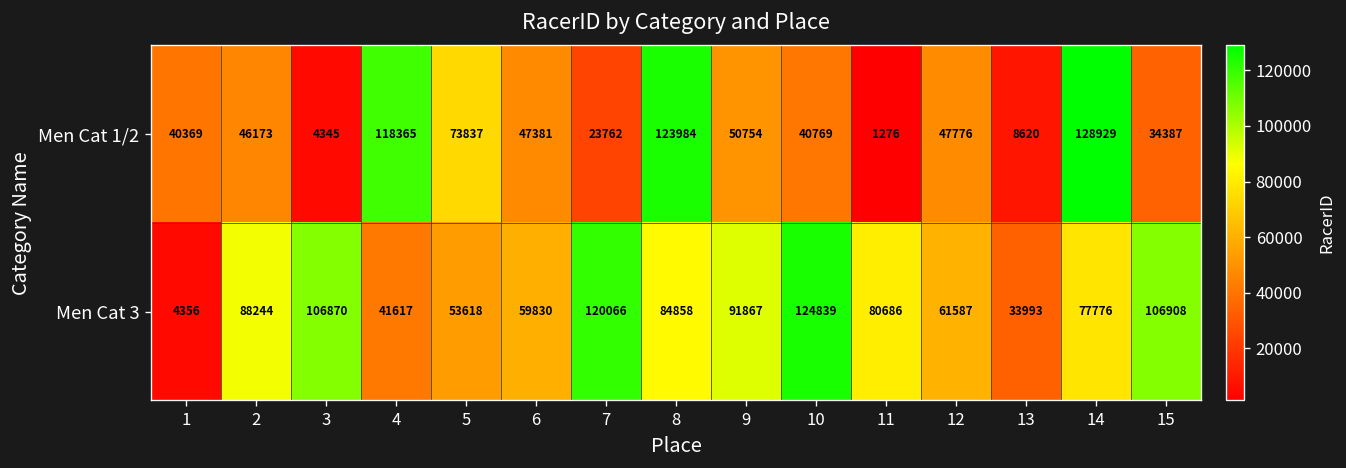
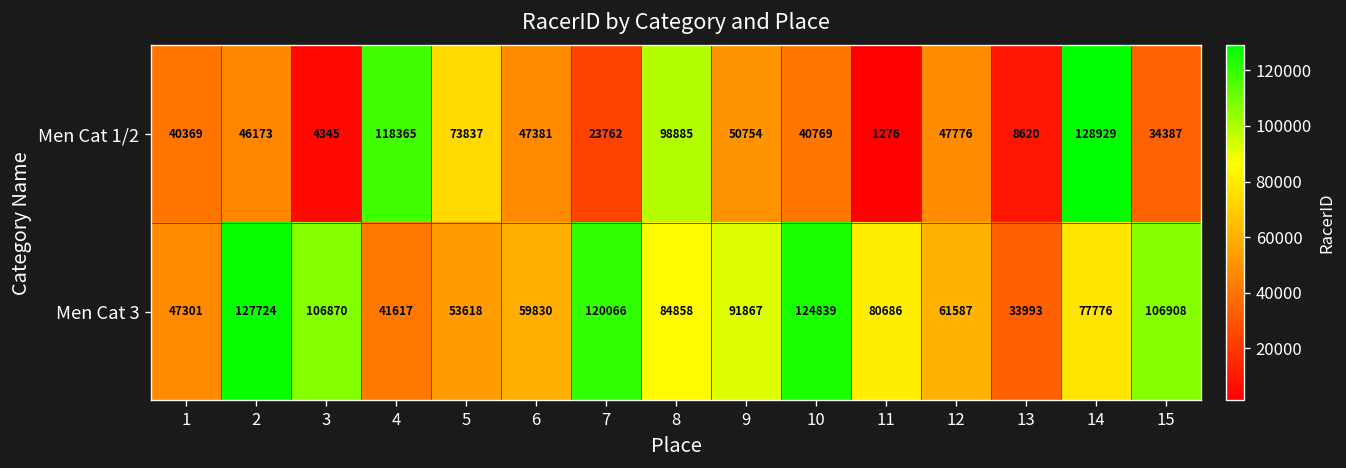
Men Cat 1/2, 8: 123984 -> 98885
Men Cat 3, 1: 4356 -> 47301
Men Cat 3, 2: 88244 -> 127724
